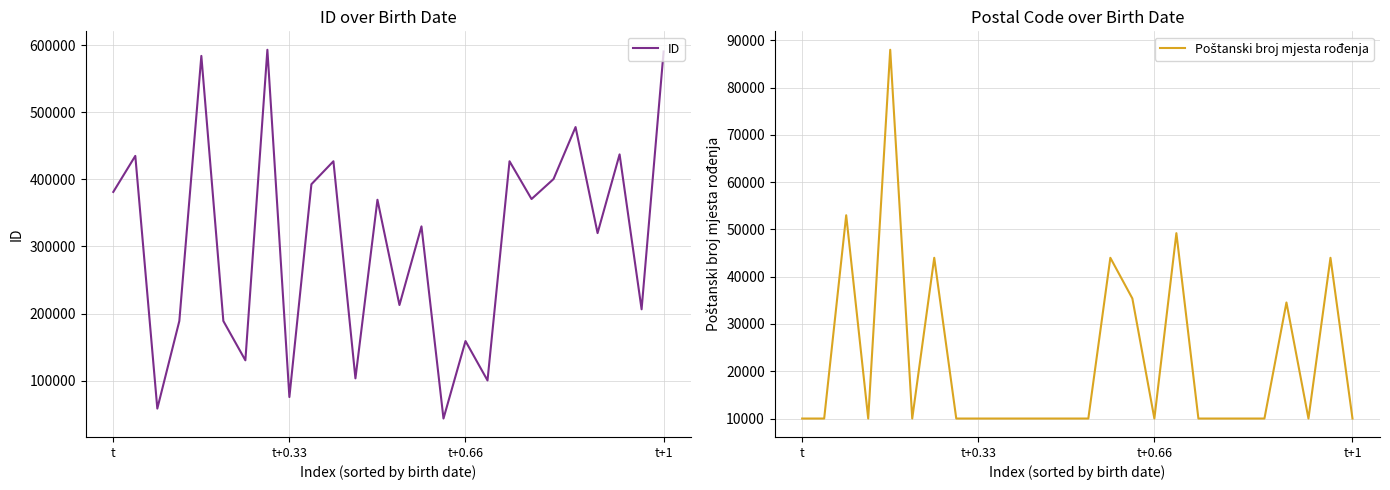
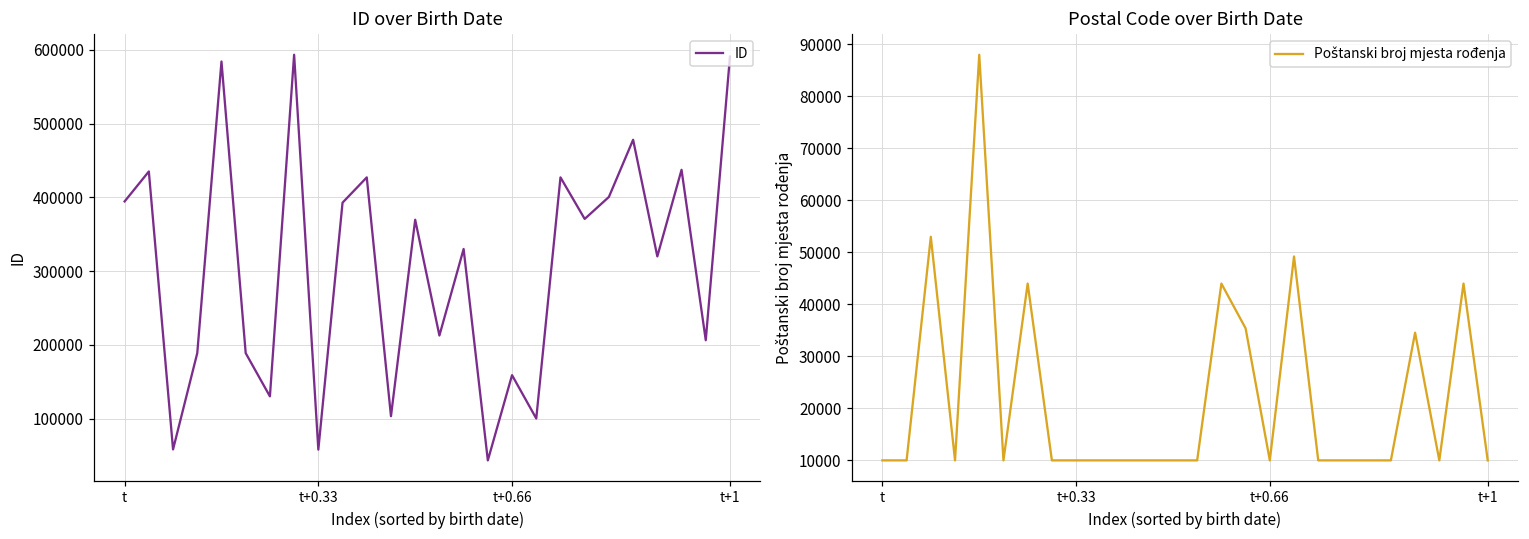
ID over Birth Date, t: 380000 -> 390000
ID over Birth Date, t+0.33: 80000 -> 60000
